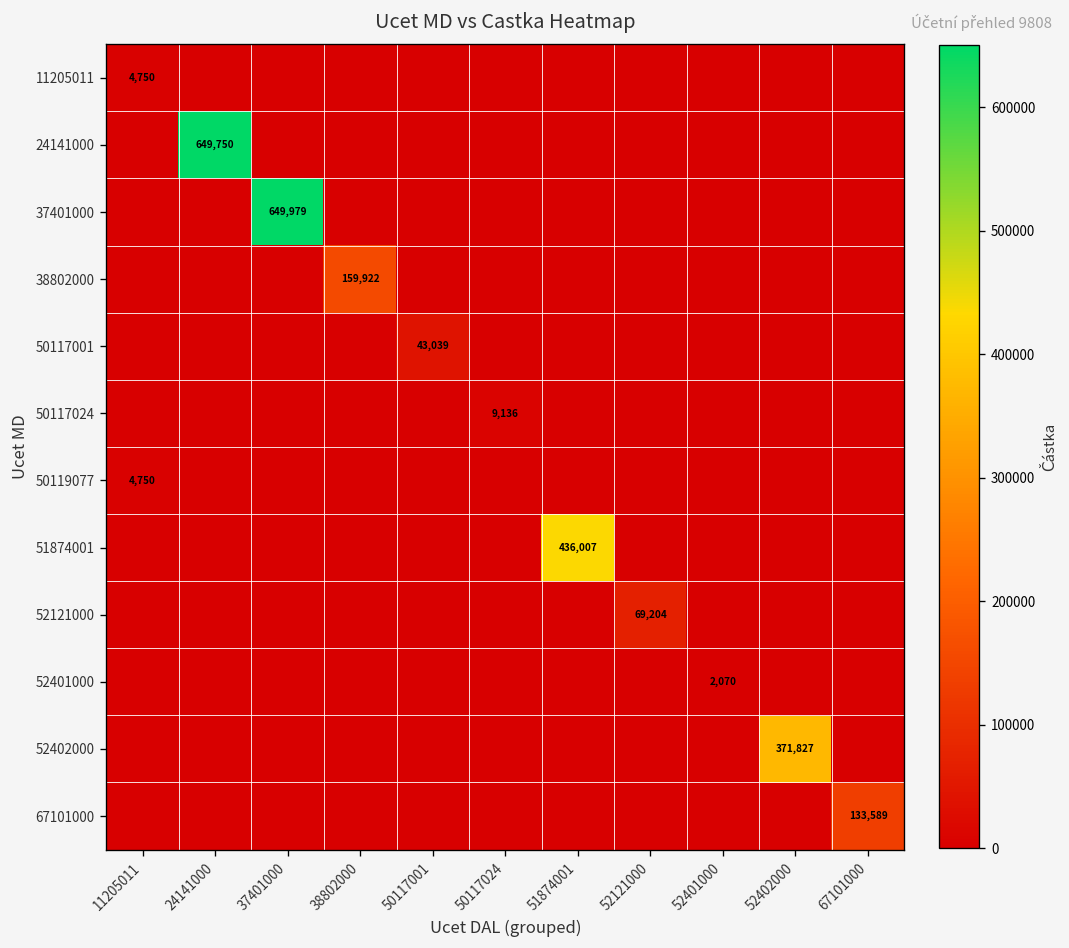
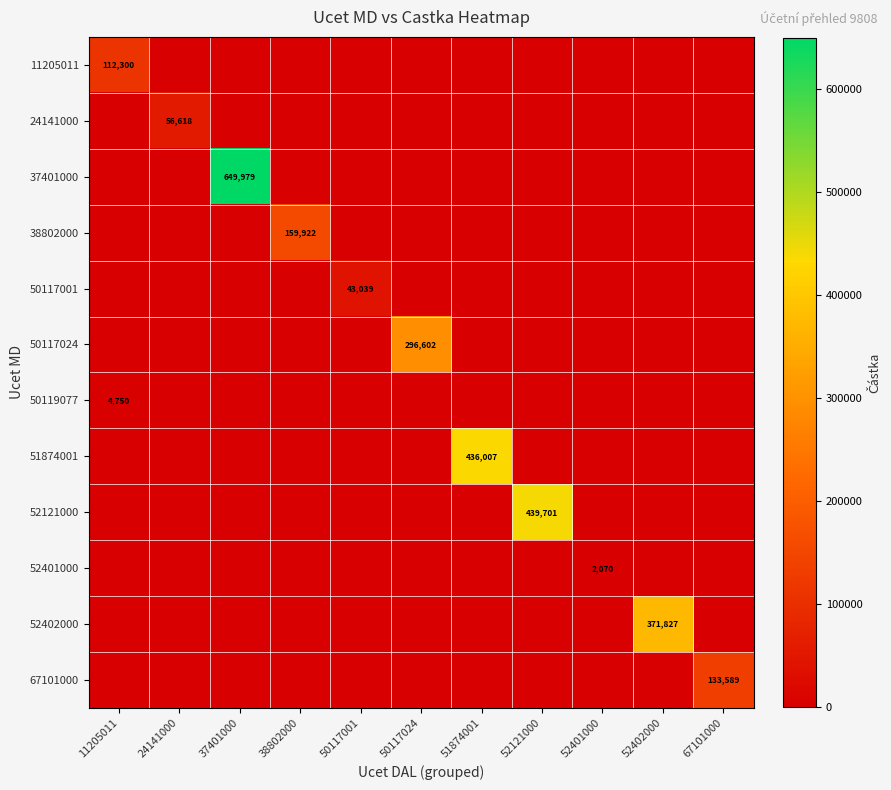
11205011, 11205011: 4,750 -> 112,300
24141000, 24141000: 649,750 -> 56,618
50117024, 50117024: 9,136 -> 296,602
52121000, 52121000: 69,204 -> 439,701
